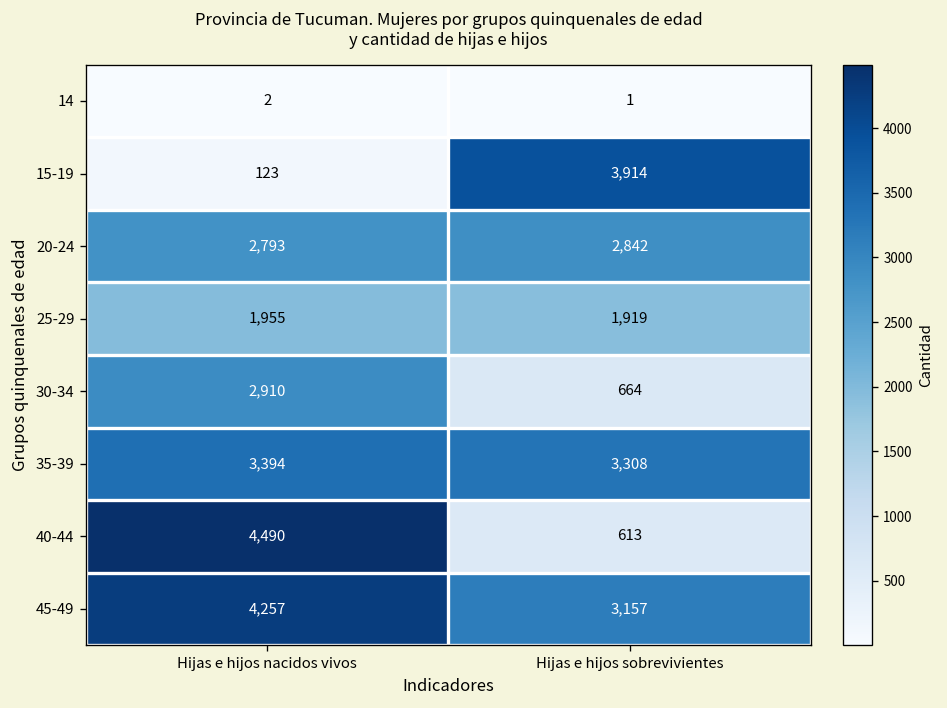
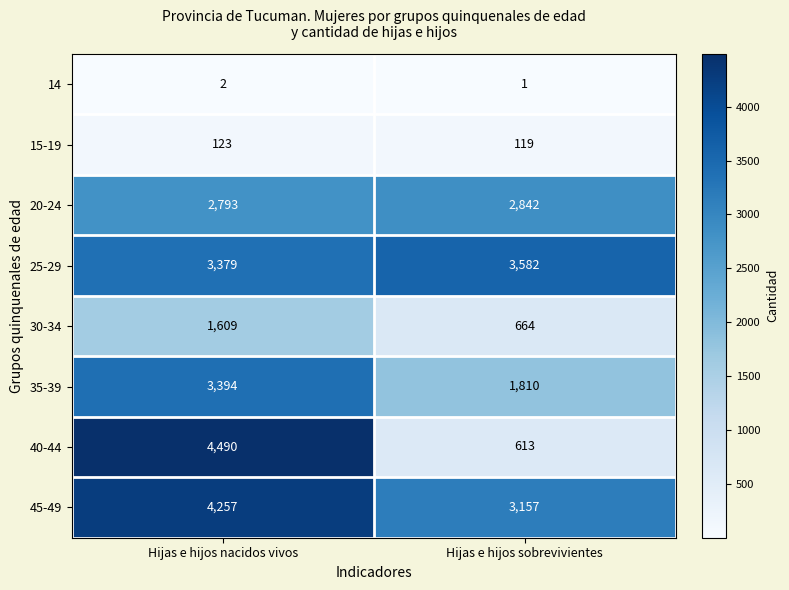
15-19, Hijas e hijos sobrevivientes: 3,914 -> 119
25-29, Hijas e hijos nacidos vivos: 1,955 -> 3,379
25-29, Hijas e hijos sobrevivientes: 1,919 -> 3,582
30-34, Hijas e hijos nacidos vivos: 2,910 -> 1,609
35-39, Hijas e hijos sobrevivientes: 3,308 -> 1,810
